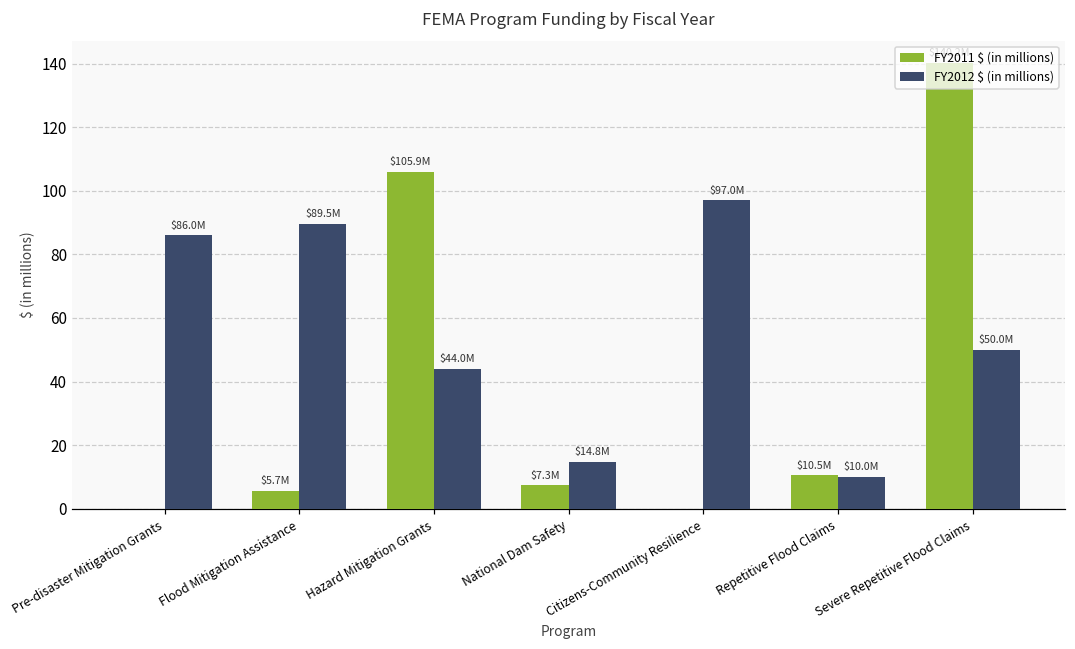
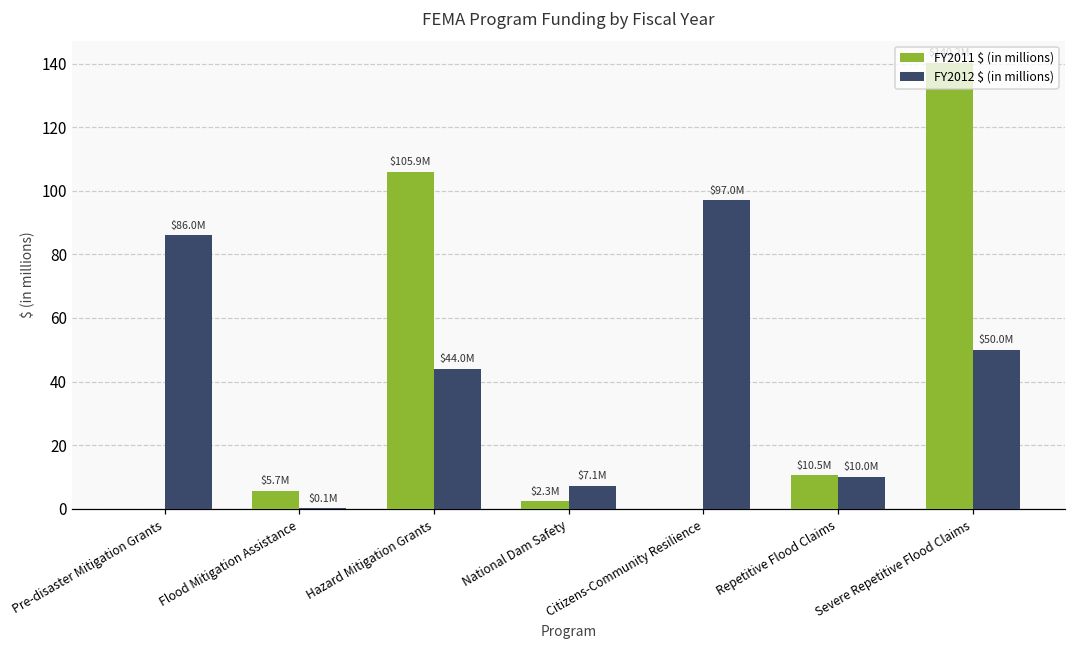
FY2012 $ (in millions), Flood Mitigation Assistance: $89.5M -> $0.1M
FY2011 $ (in millions), National Dam Safety: $7.3M -> $2.3M
FY2012 $ (in millions), National Dam Safety: $14.8M -> $7.1M
